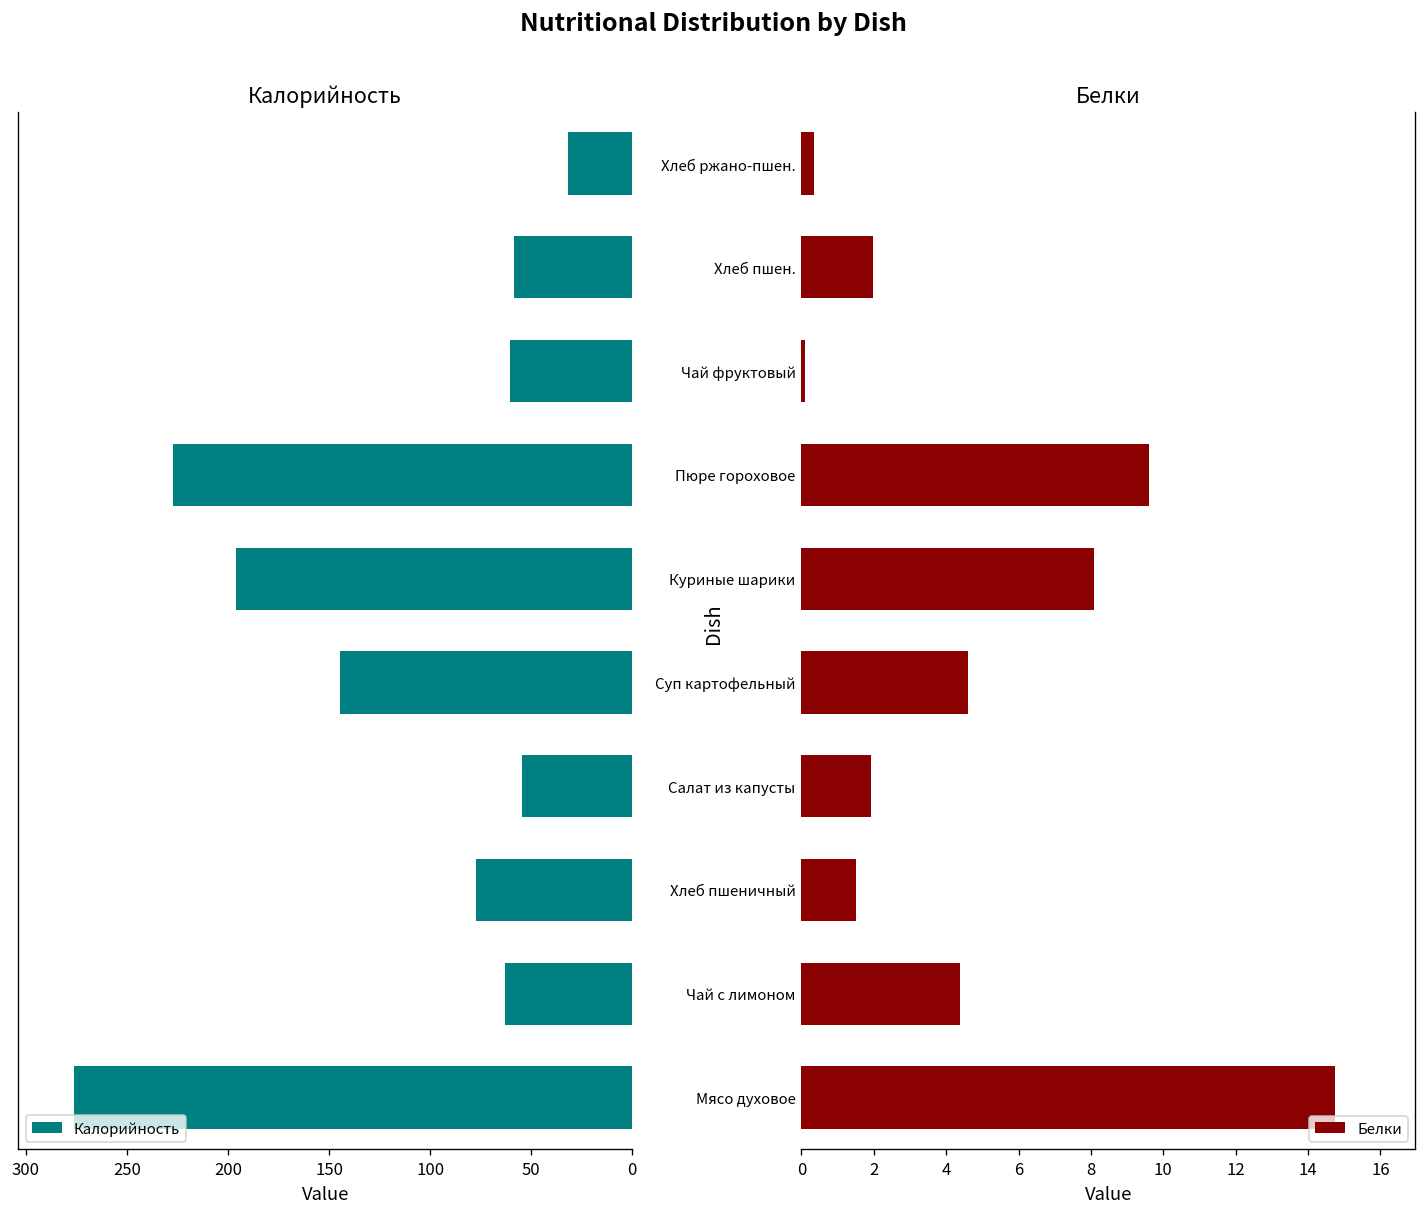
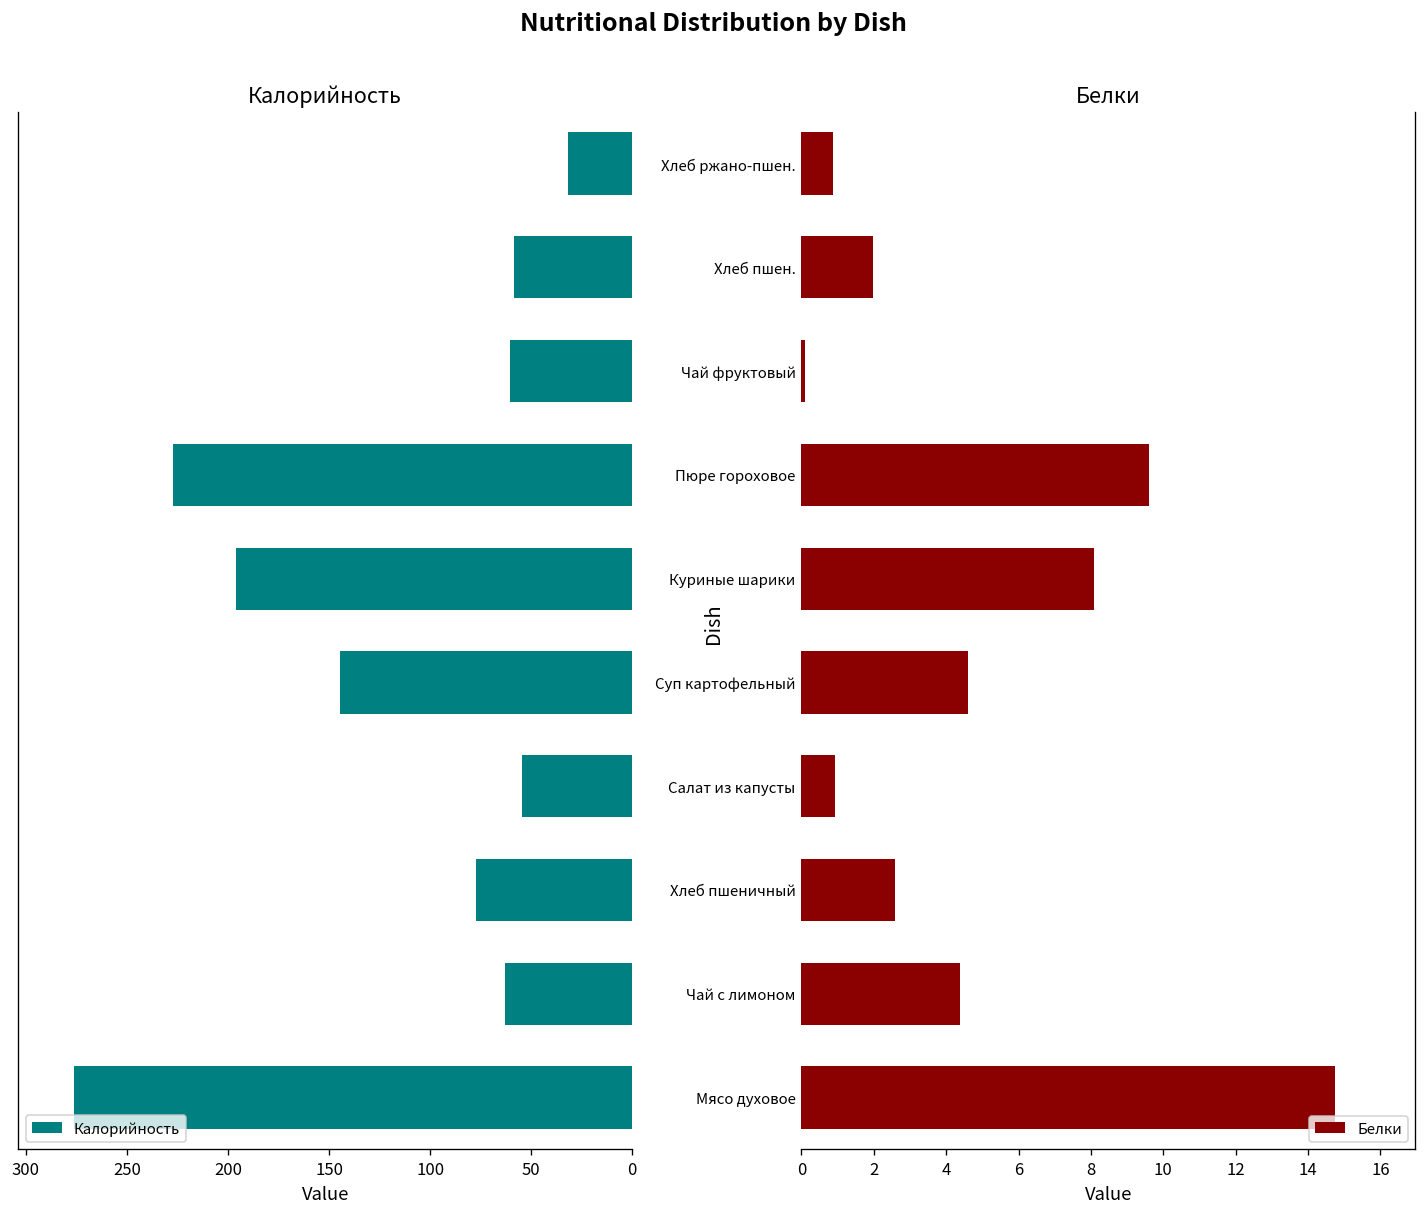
Белки, Хлеб ржано-пшен.: 0.4 -> 0.9
Белки, Салат из капусты: 1.9 -> 0.9
Белки, Хлеб пшеничный: 1.5 -> 2.6
